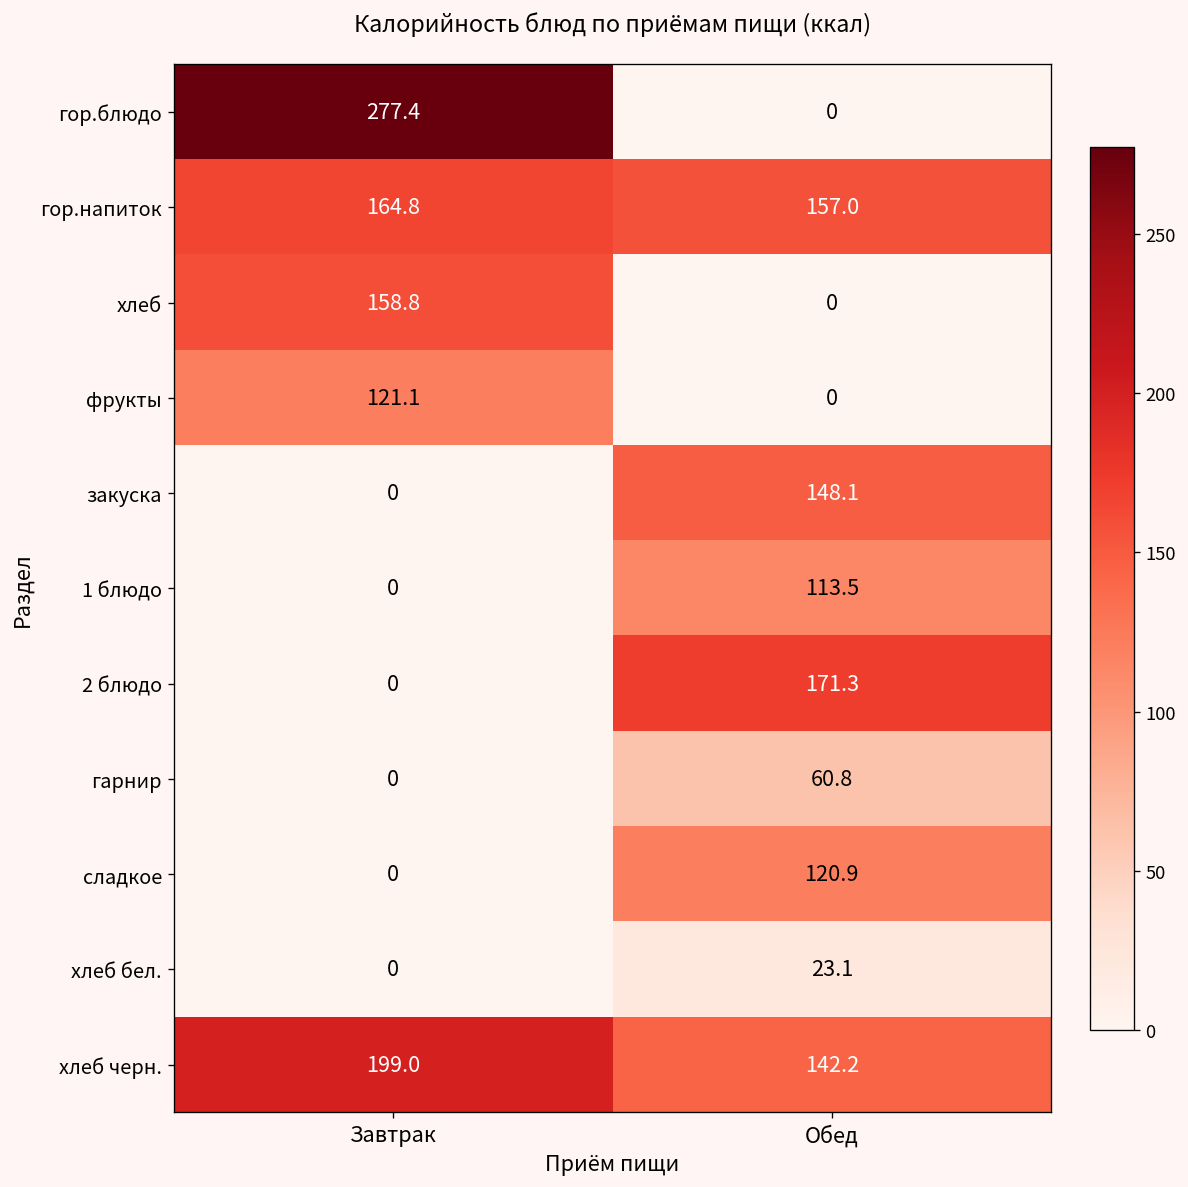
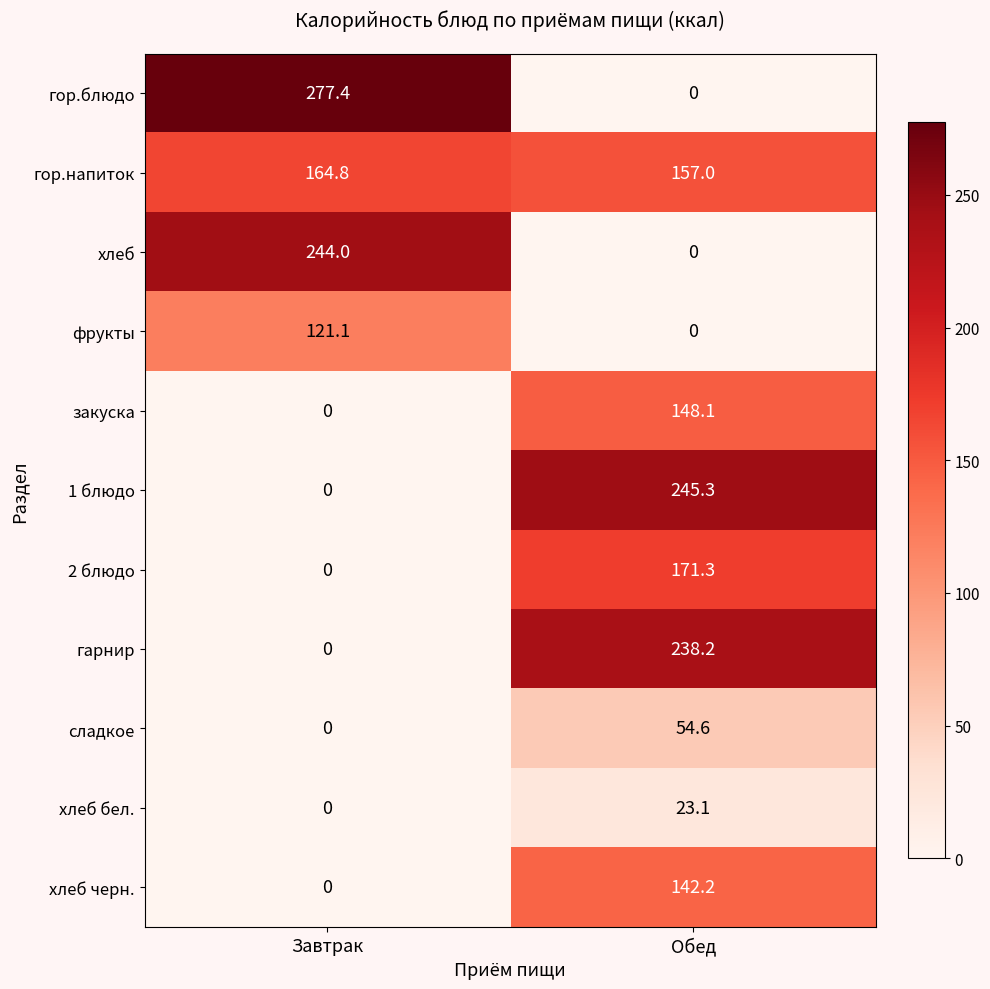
хлеб, Завтрак: 158.8 -> 244.0
1 блюдо, Обед: 113.5 -> 245.3
гарнир, Обед: 60.8 -> 238.2
сладкое, Обед: 120.9 -> 54.6
хлеб черн., Завтрак: 199.0 -> 0
